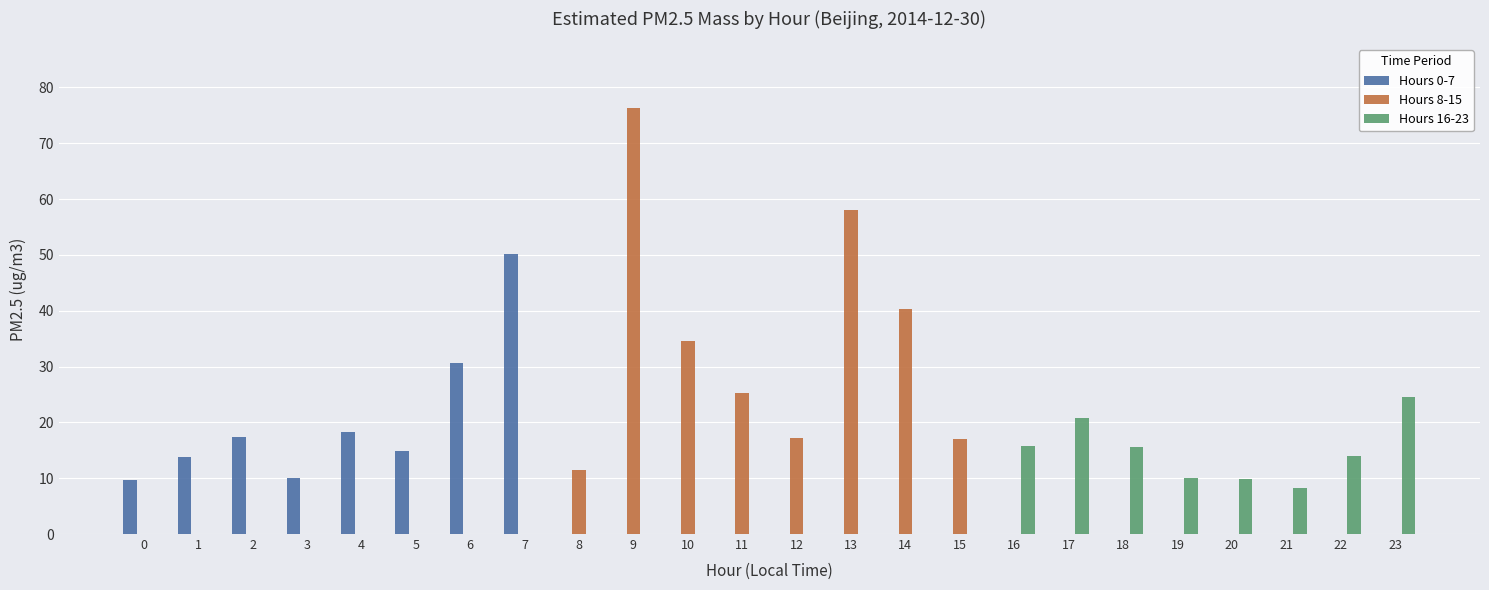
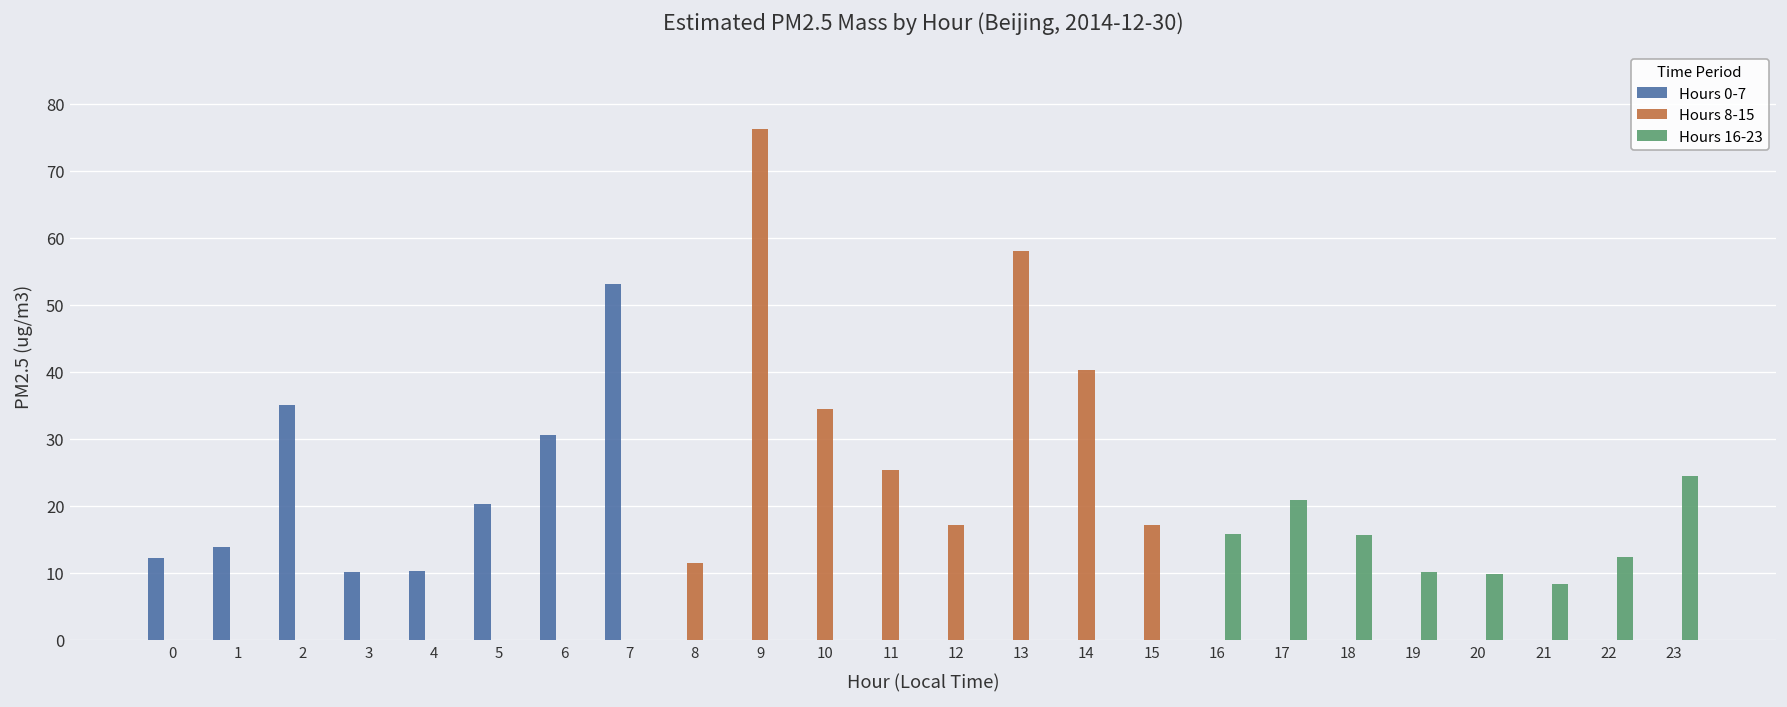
Hours 0-7, 0: 10 -> 12
Hours 0-7, 2: 17 -> 35
Hours 0-7, 4: 18 -> 10
Hours 0-7, 5: 15 -> 20
Hours 0-7, 7: 50 -> 53
Hours 16-23, 22: 14 -> 12
